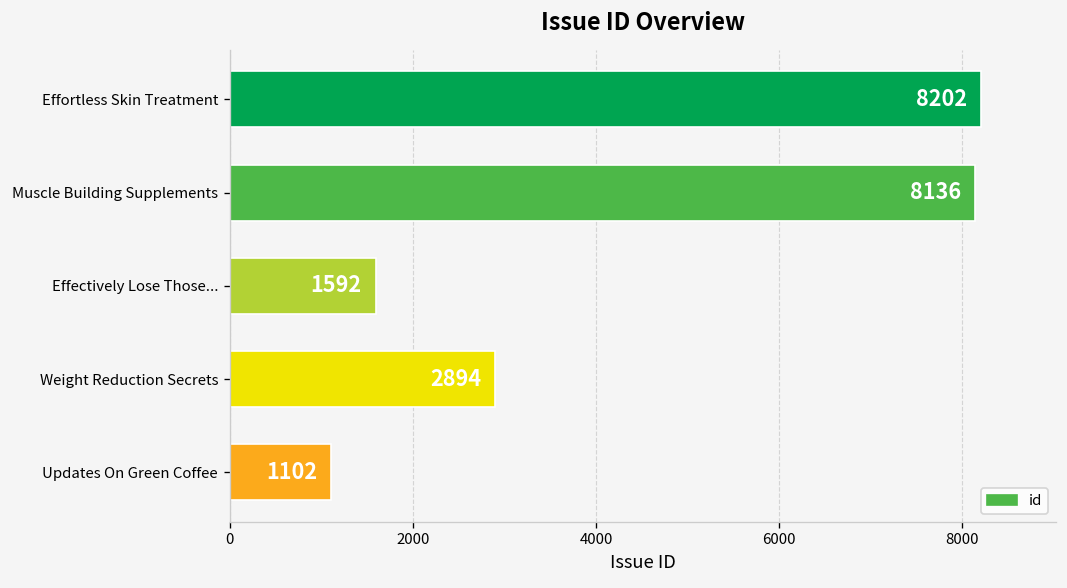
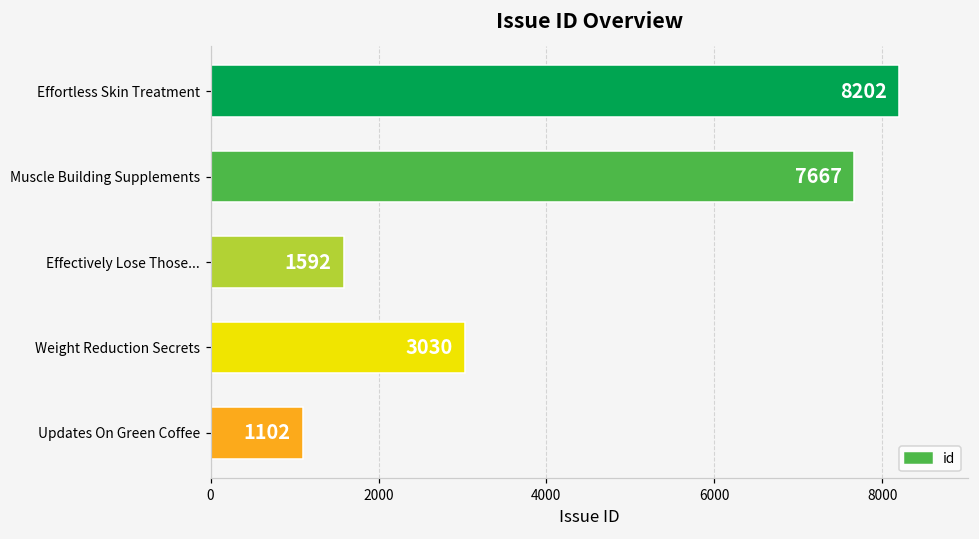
Muscle Building Supplements: 8136 -> 7667
Weight Reduction Secrets: 2894 -> 3030
